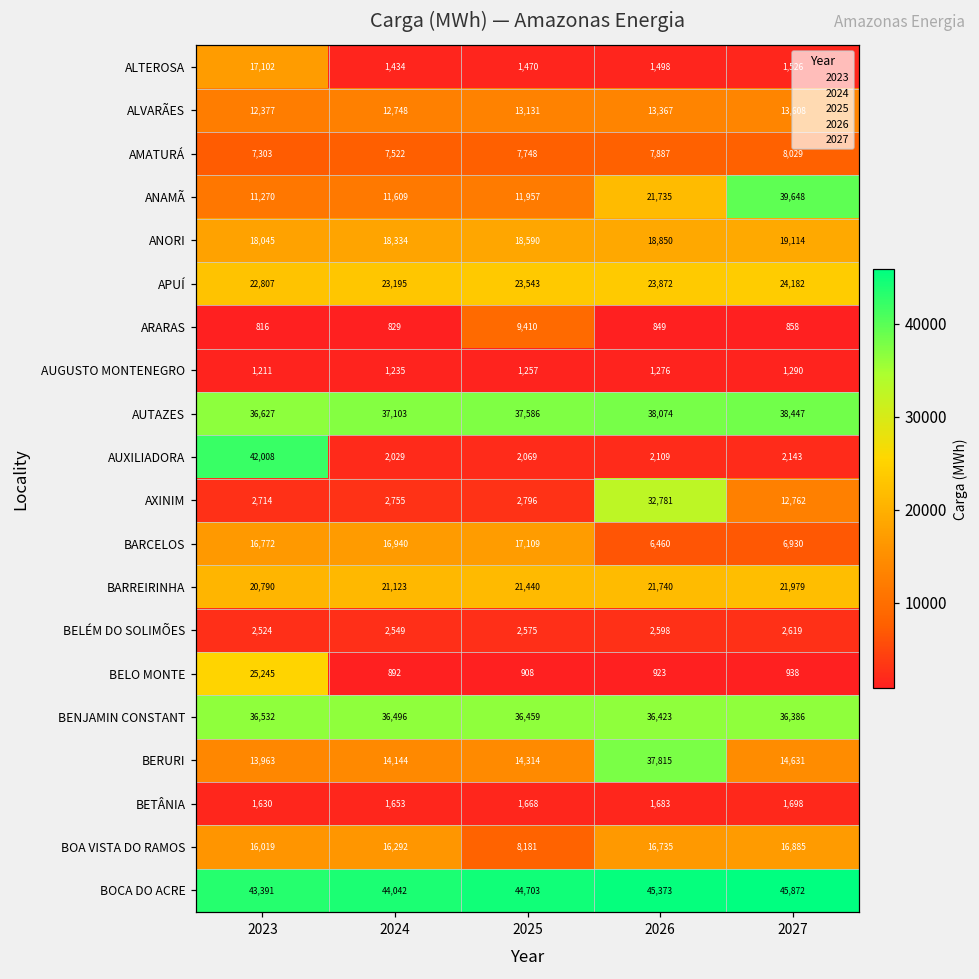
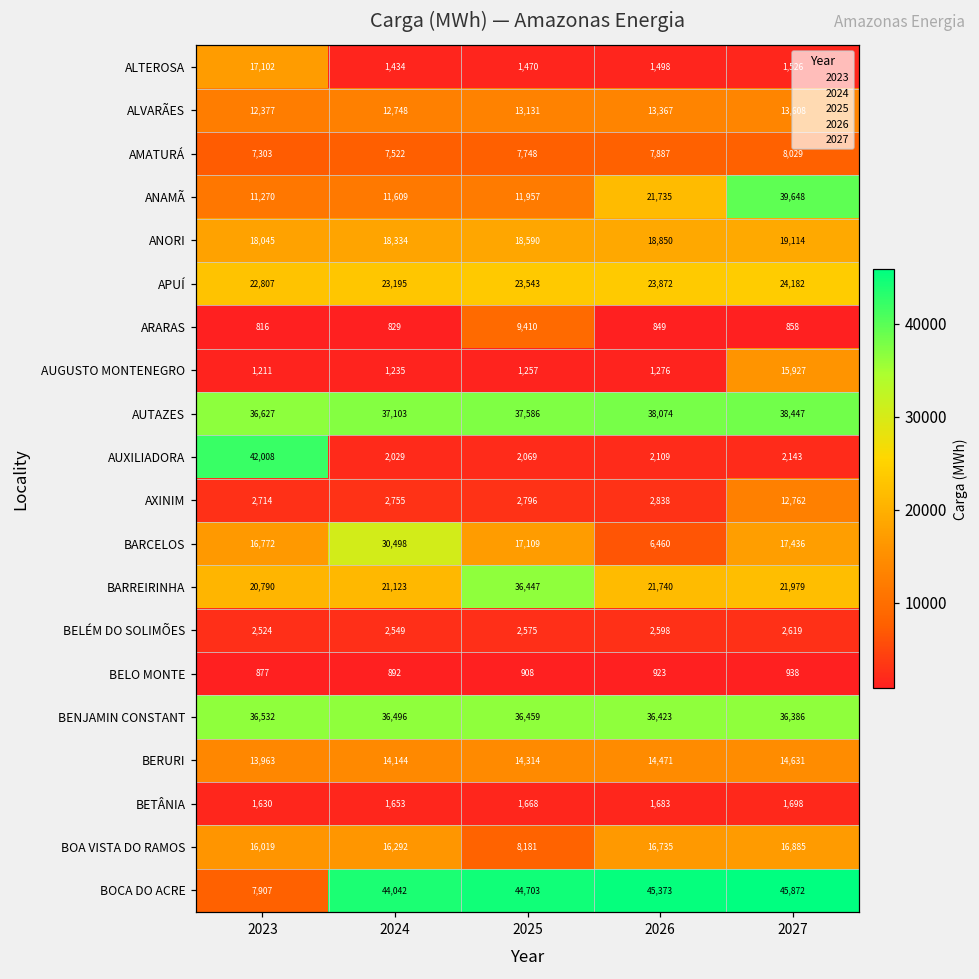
AUGUSTO MONTENEGRO, 2027: 1,290 -> 15,927
AXINIM, 2026: 32,781 -> 2,838
BARCELOS, 2024: 16,940 -> 30,498
BARCELOS, 2027: 6,930 -> 17,436
BARREIRINHA, 2025: 21,440 -> 36,447
BELO MONTE, 2023: 25,245 -> 877
BERURI, 2026: 37,815 -> 14,471
BOCA DO ACRE, 2023: 43,391 -> 7,907
